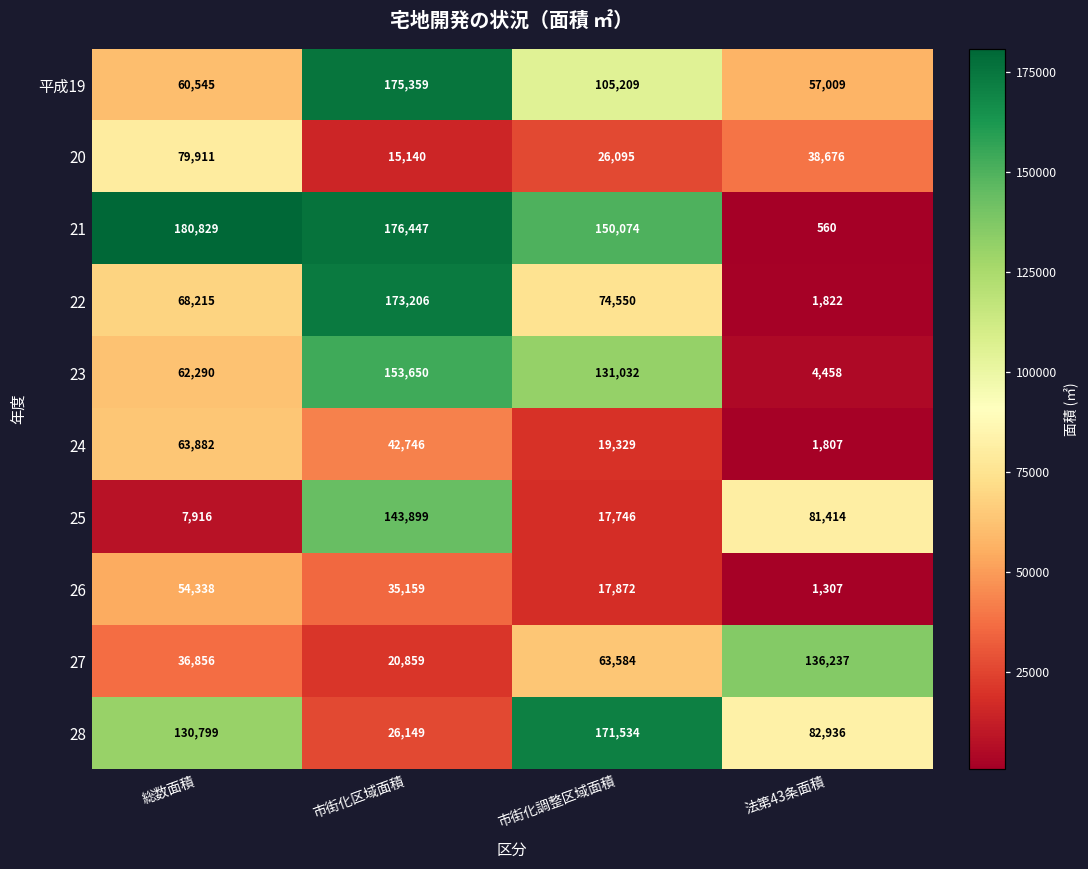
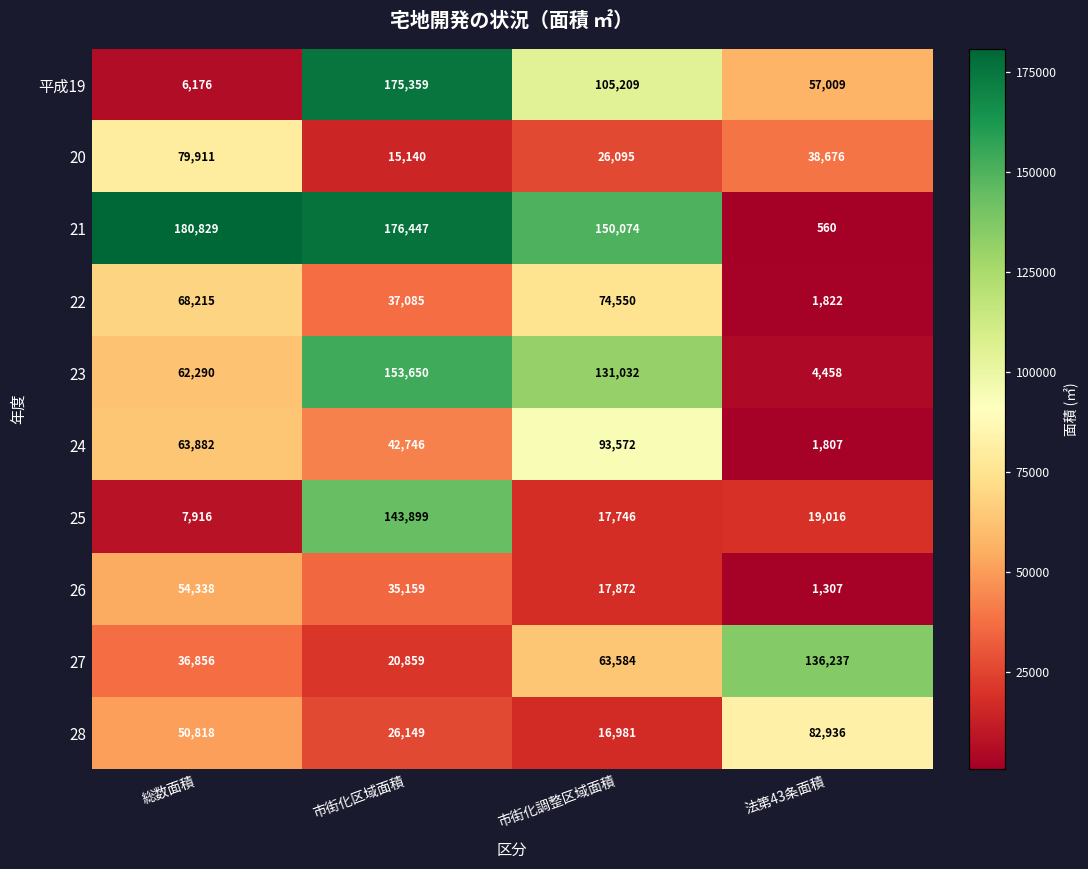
平成19, 総数面積: 60,545 -> 6,176
22, 市街化区域面積: 173,206 -> 37,085
24, 市街化調整区域面積: 19,329 -> 93,572
25, 法第43条面積: 81,414 -> 19,016
28, 総数面積: 130,799 -> 50,818
28, 市街化調整区域面積: 171,534 -> 16,981
